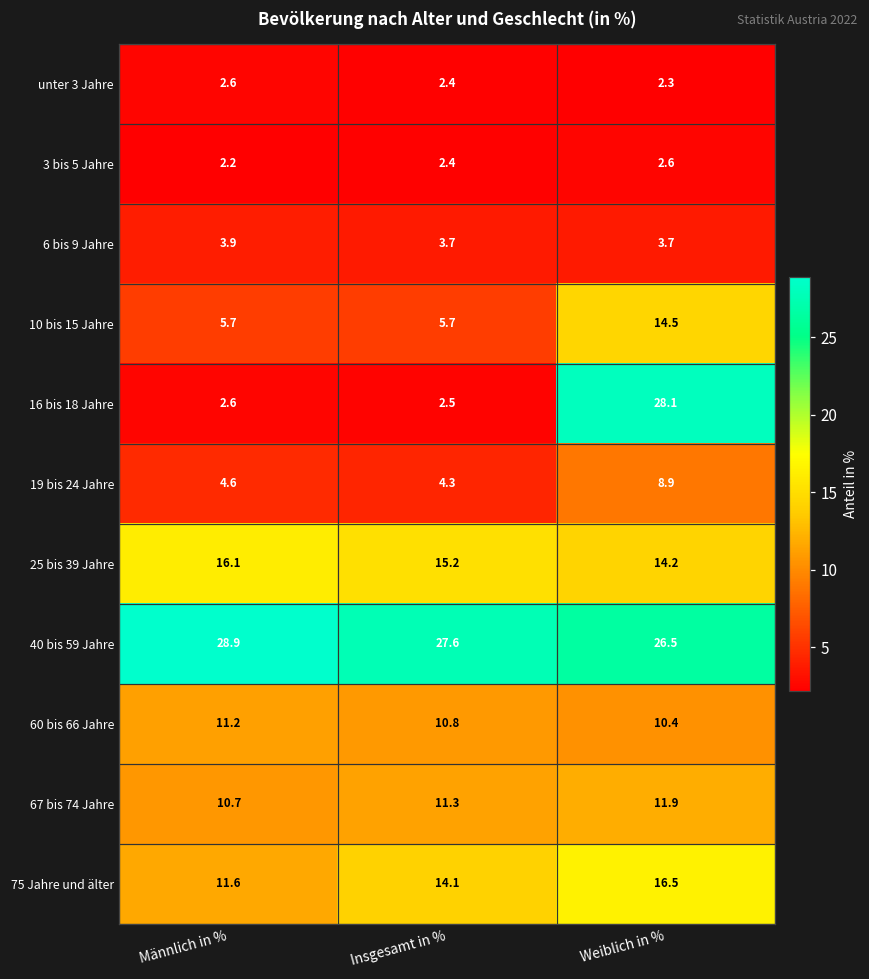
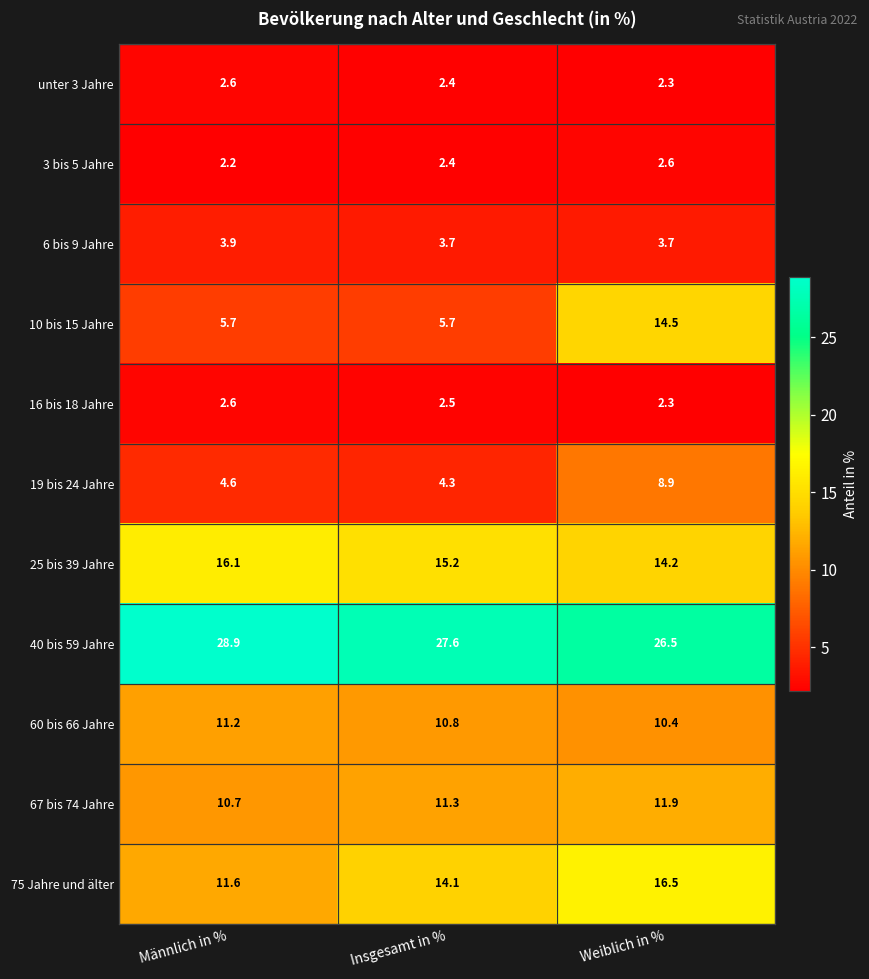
16 bis 18 Jahre, Weiblich in %: 28.1 -> 2.3
